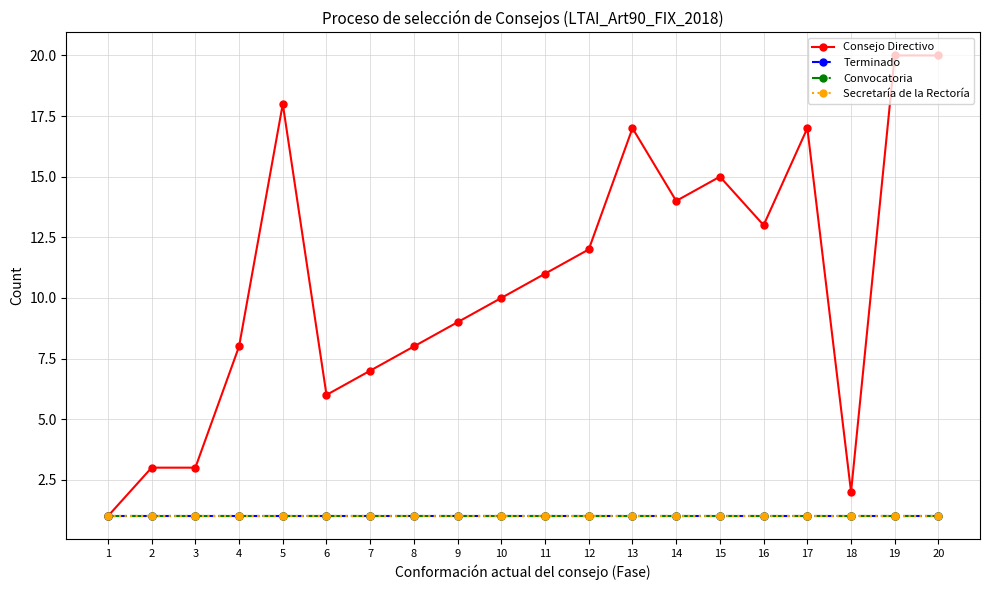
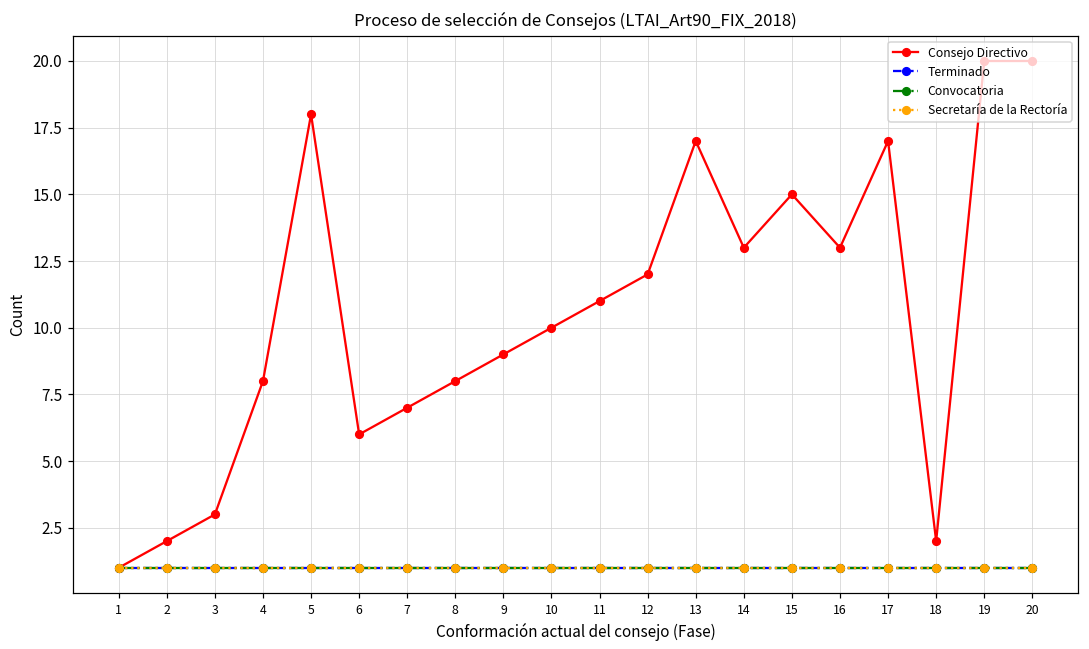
Consejo Directivo, 2: 3 -> 2
Consejo Directivo, 14: 14 -> 13
